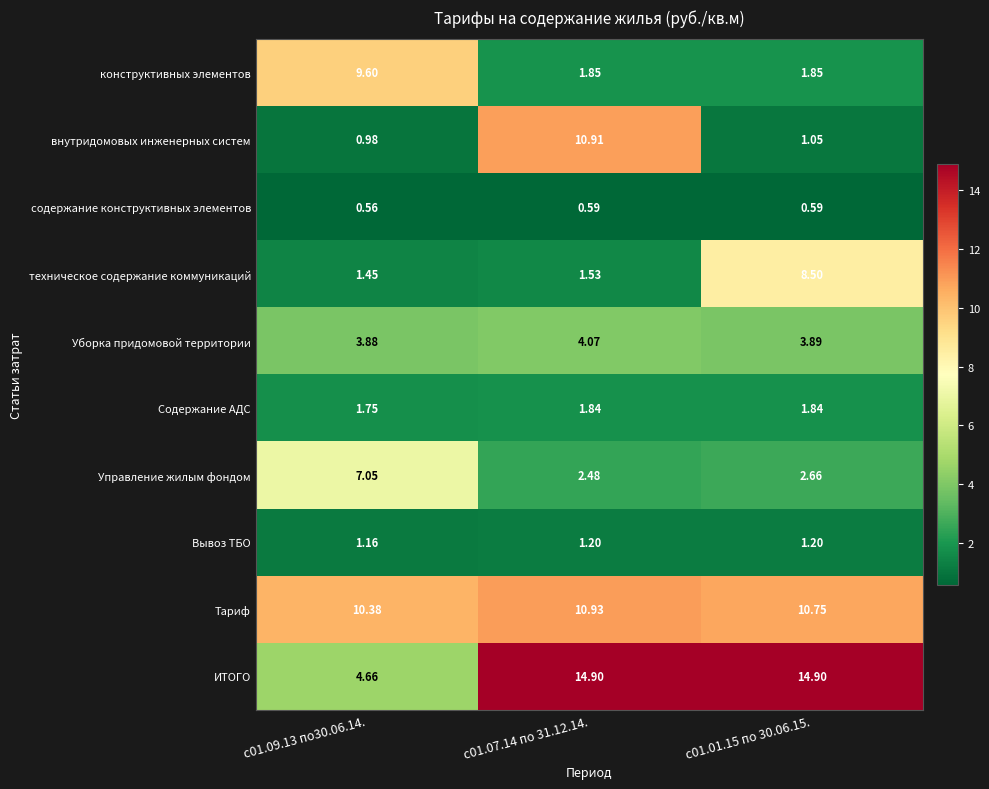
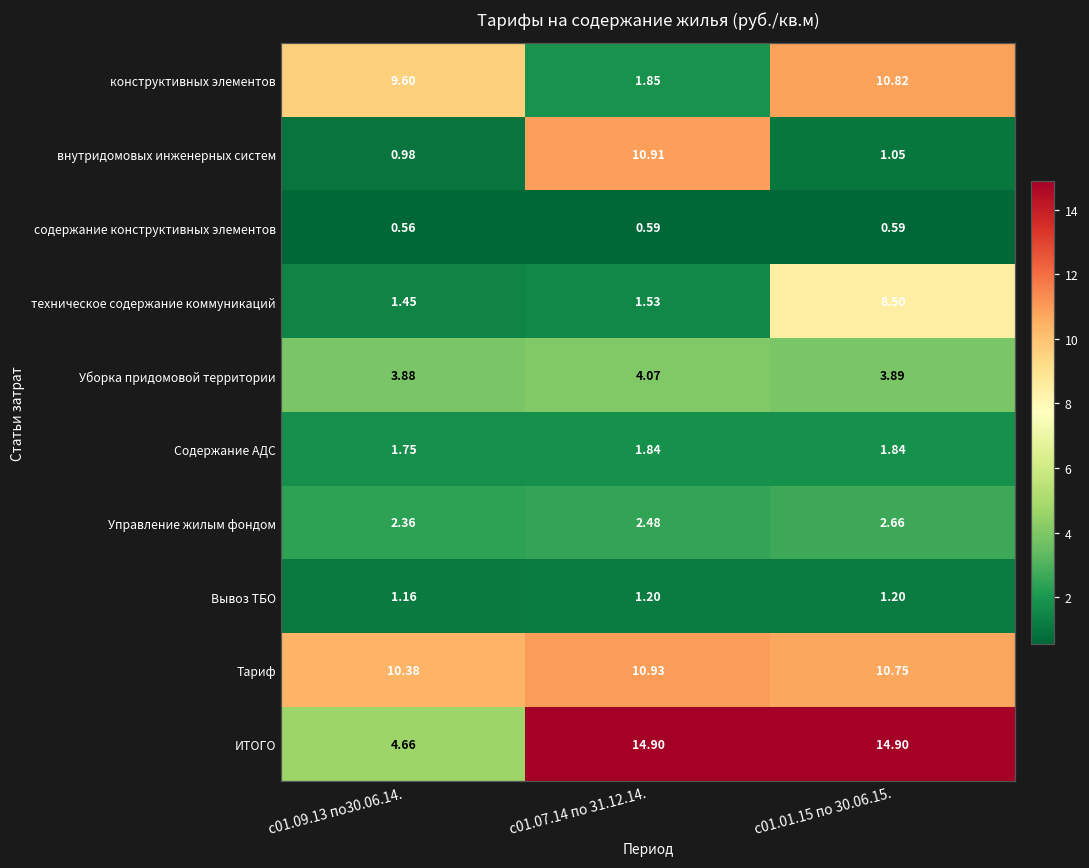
конструктивных элементов, с01.01.15 по 30.06.15.: 1.85 -> 10.82
Управление жилым фондом, с01.09.13 по30.06.14.: 7.05 -> 2.36
